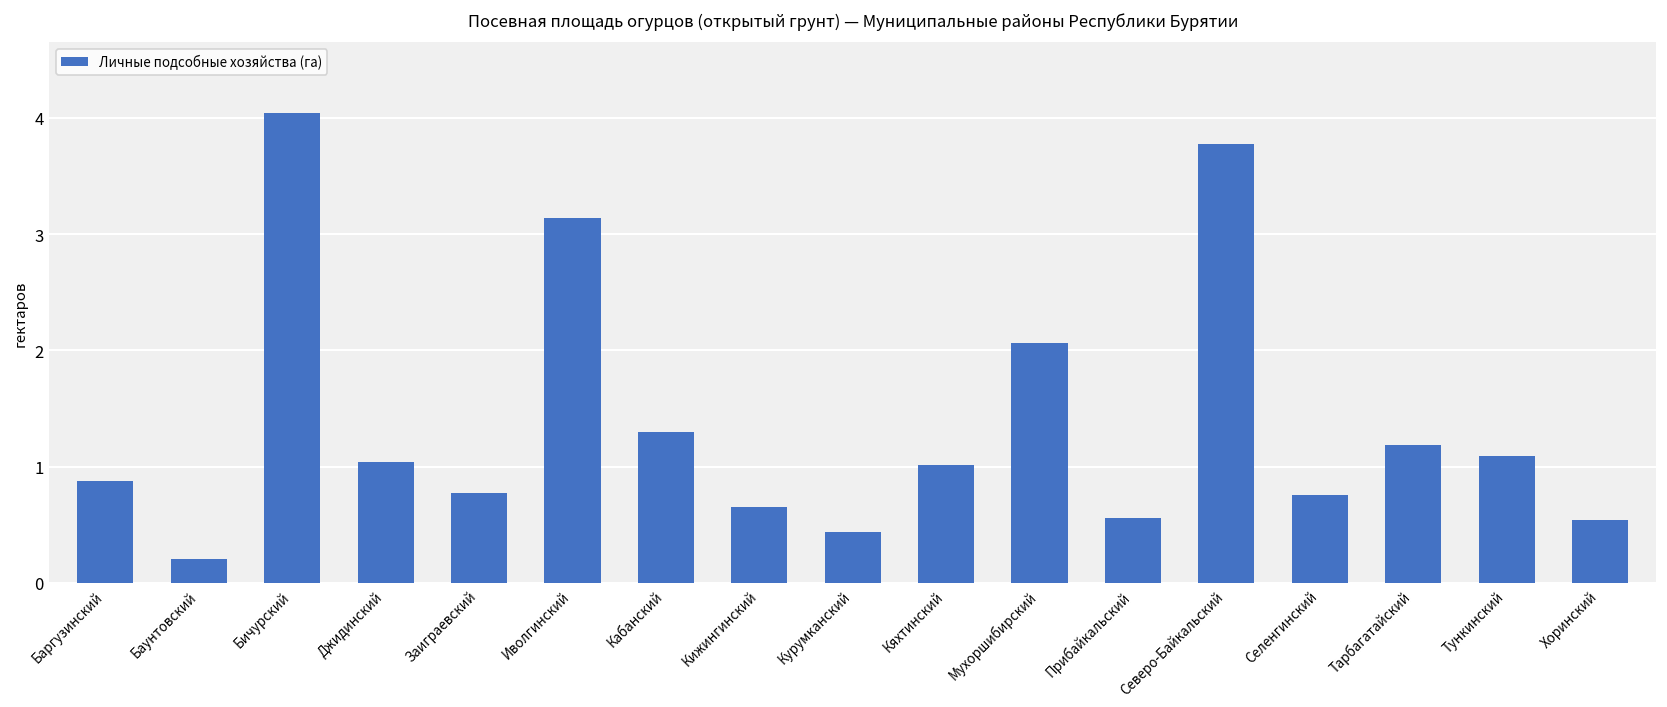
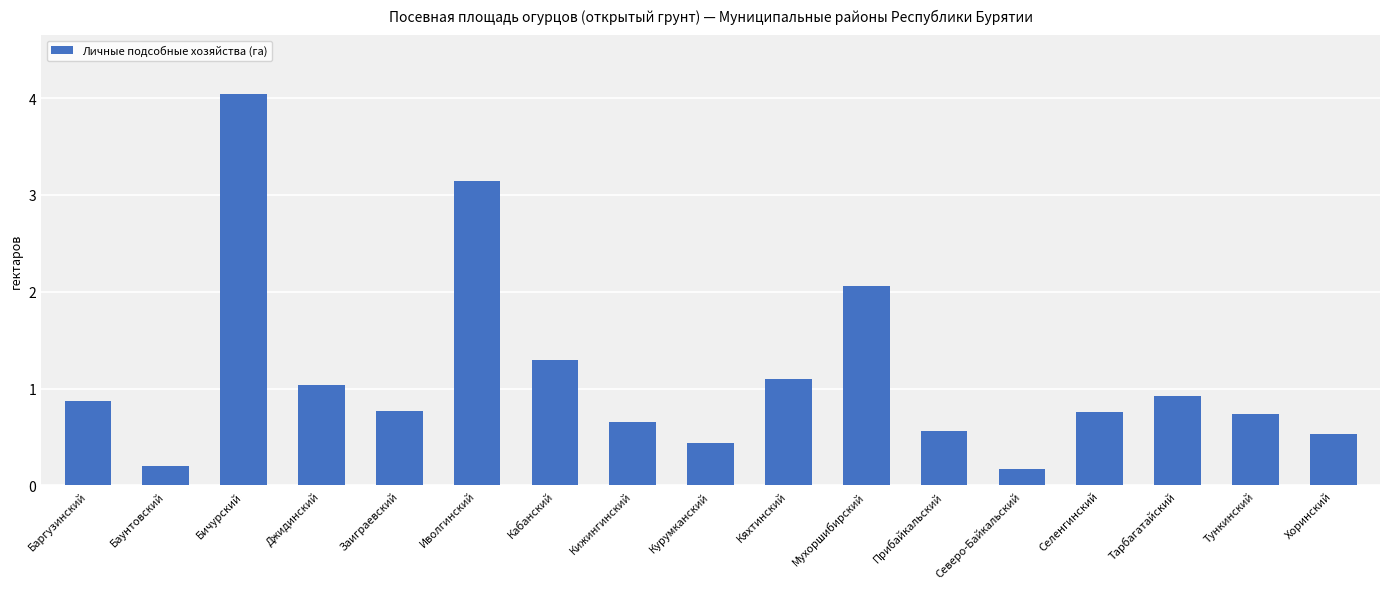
Кяхтинский: 1.0 -> 1.1
Северо-Байкальский: 3.8 -> 0.2
Тарбагатайский: 1.2 -> 0.9
Тункинский: 1.1 -> 0.7
